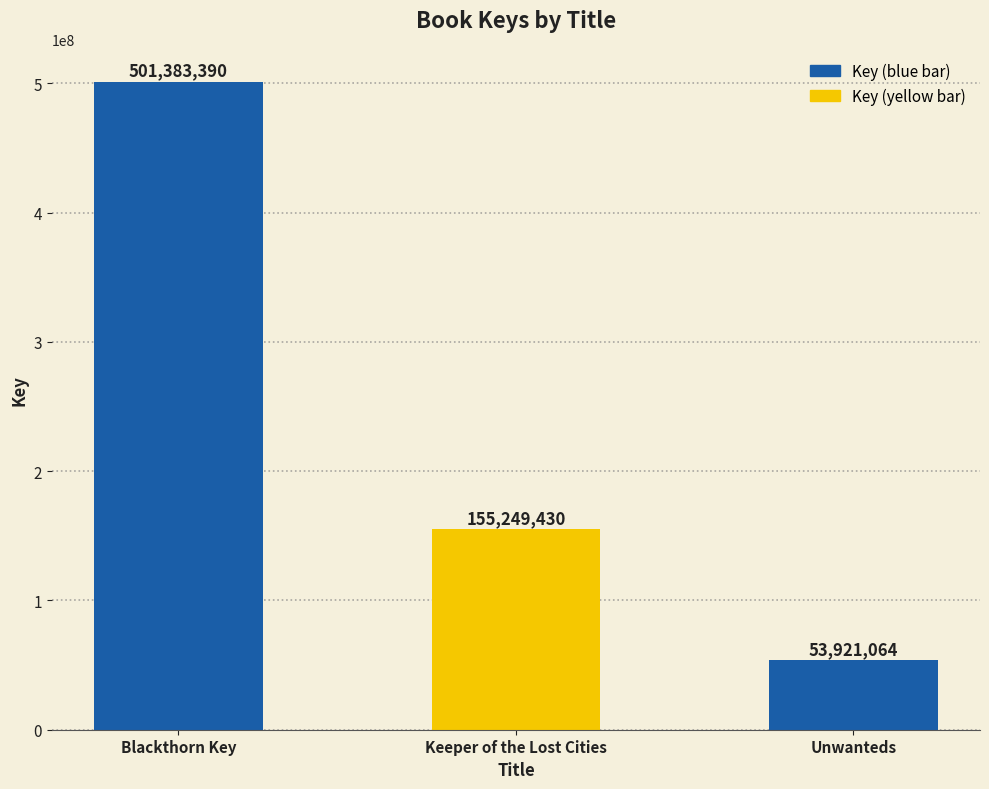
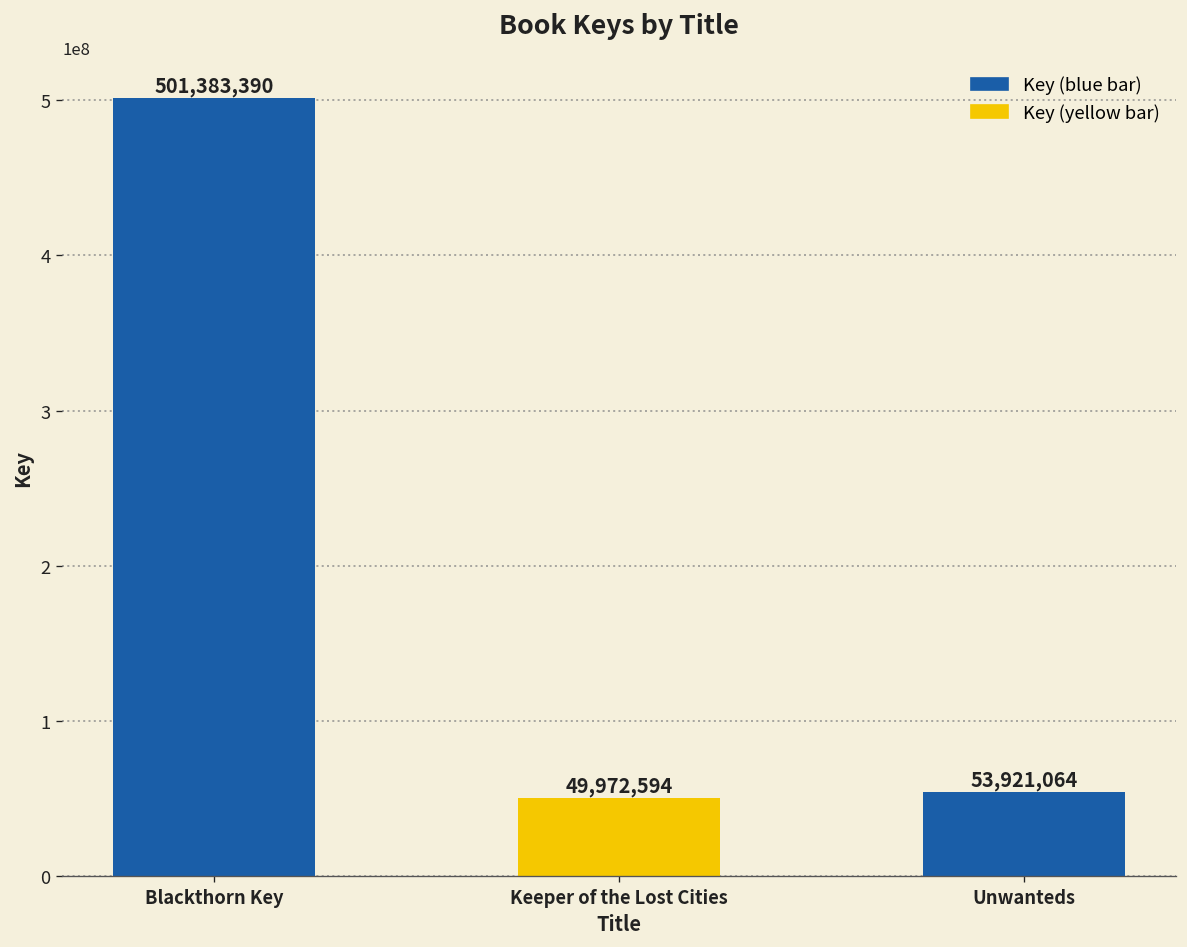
Keeper of the Lost Cities: 155,249,430 -> 49,972,594
